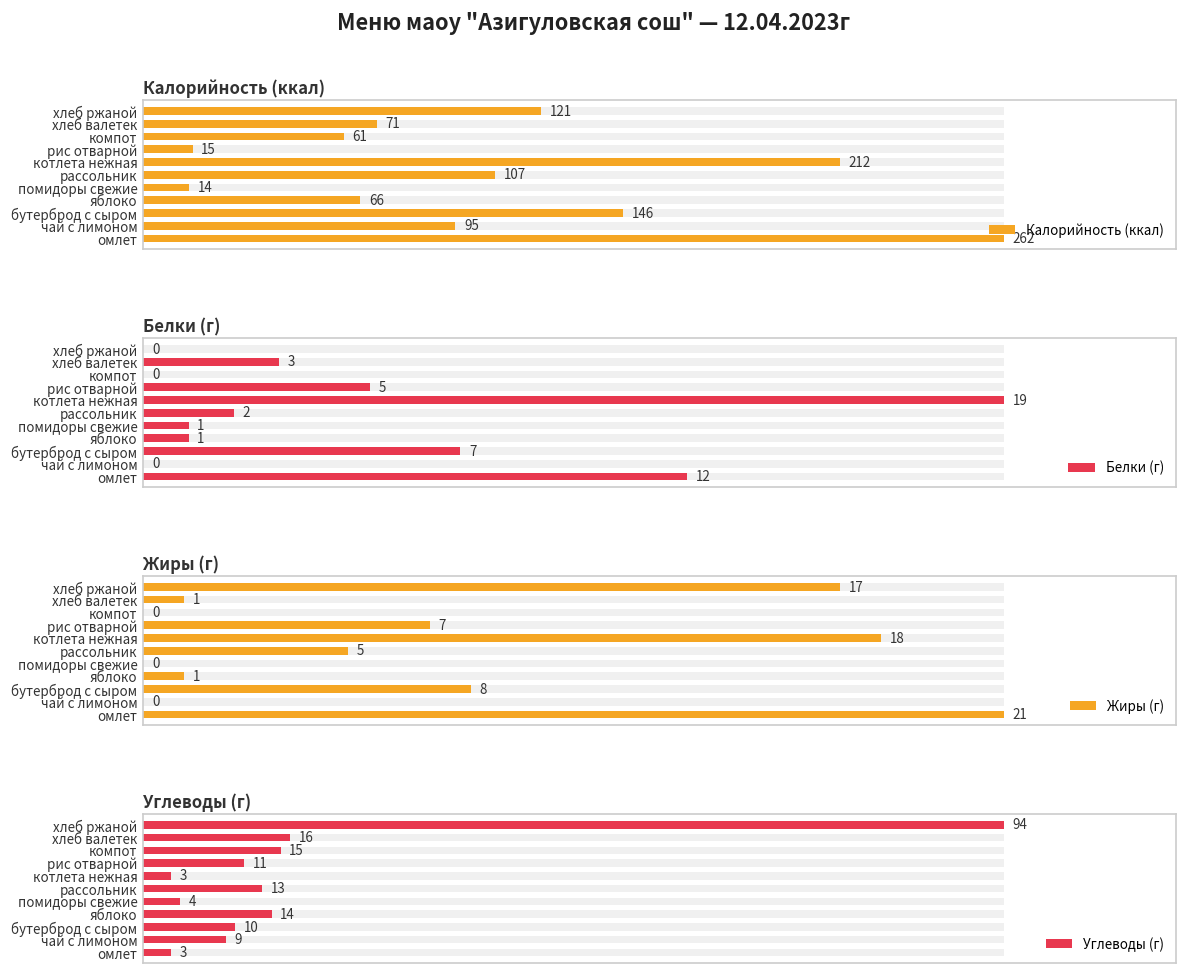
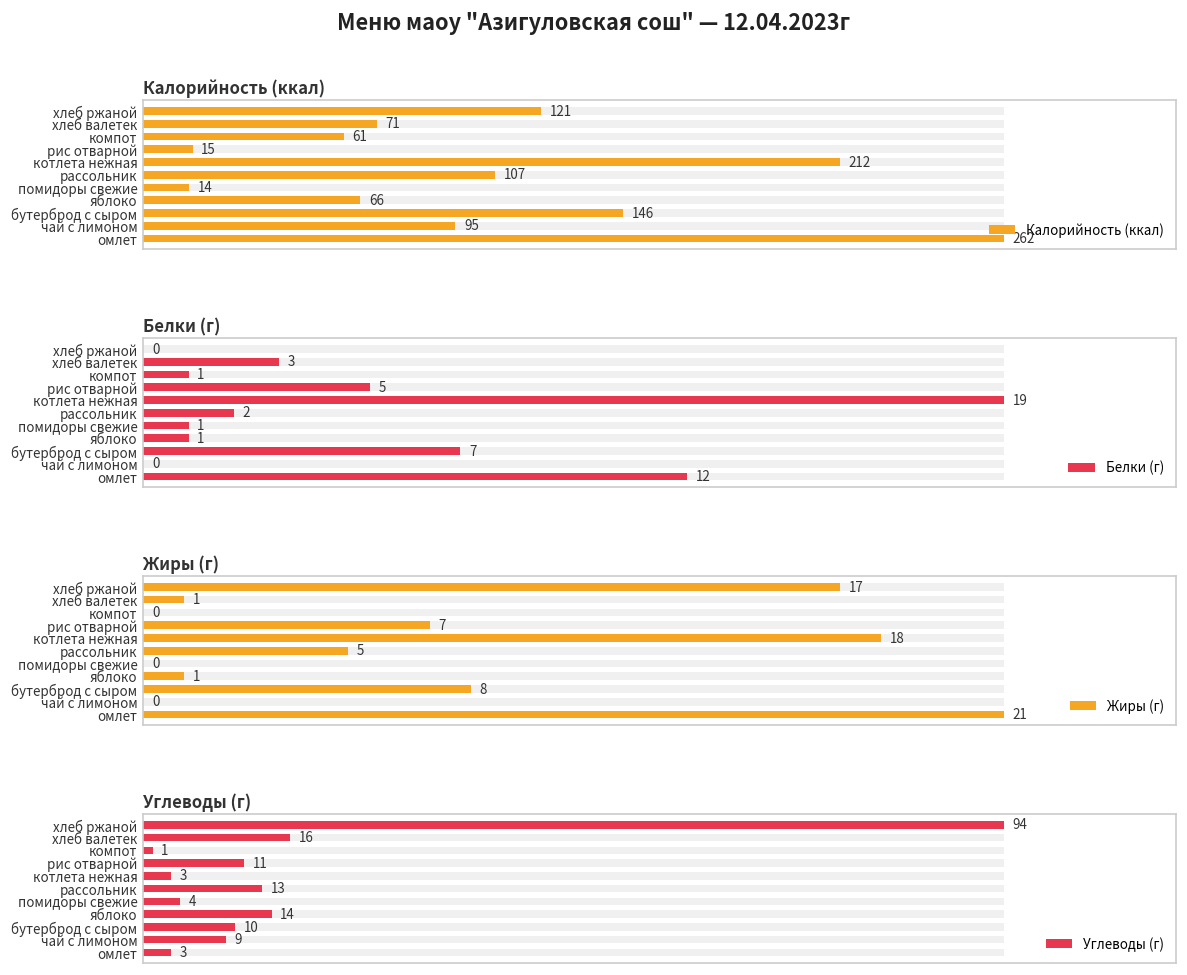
Белки (г), Белки (г), компот: 0 -> 1
Углеводы (г), Углеводы (г), компот: 15 -> 1
